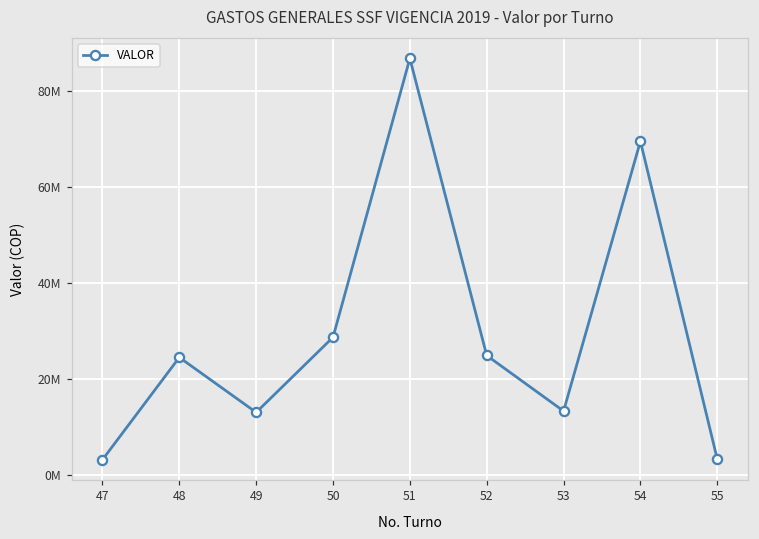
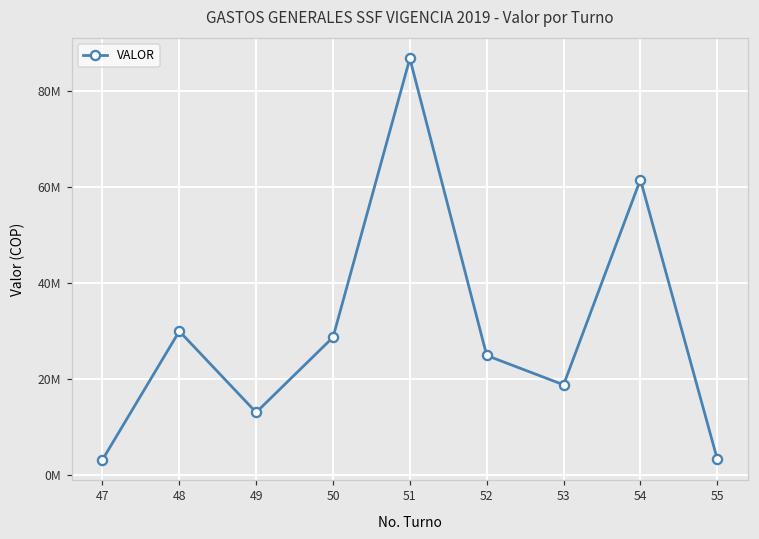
48: 24000000 -> 30000000
53: 13000000 -> 19000000
54: 69000000 -> 62000000
